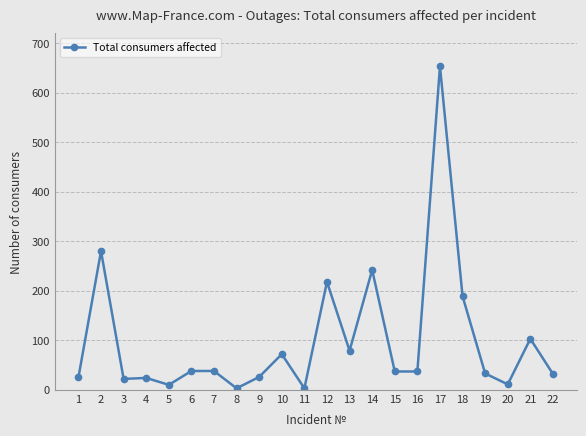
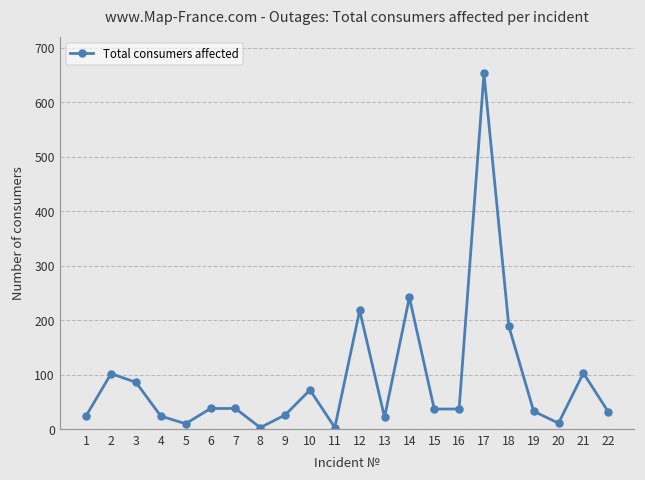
2: 280 -> 100
3: 20 -> 90
13: 80 -> 20
